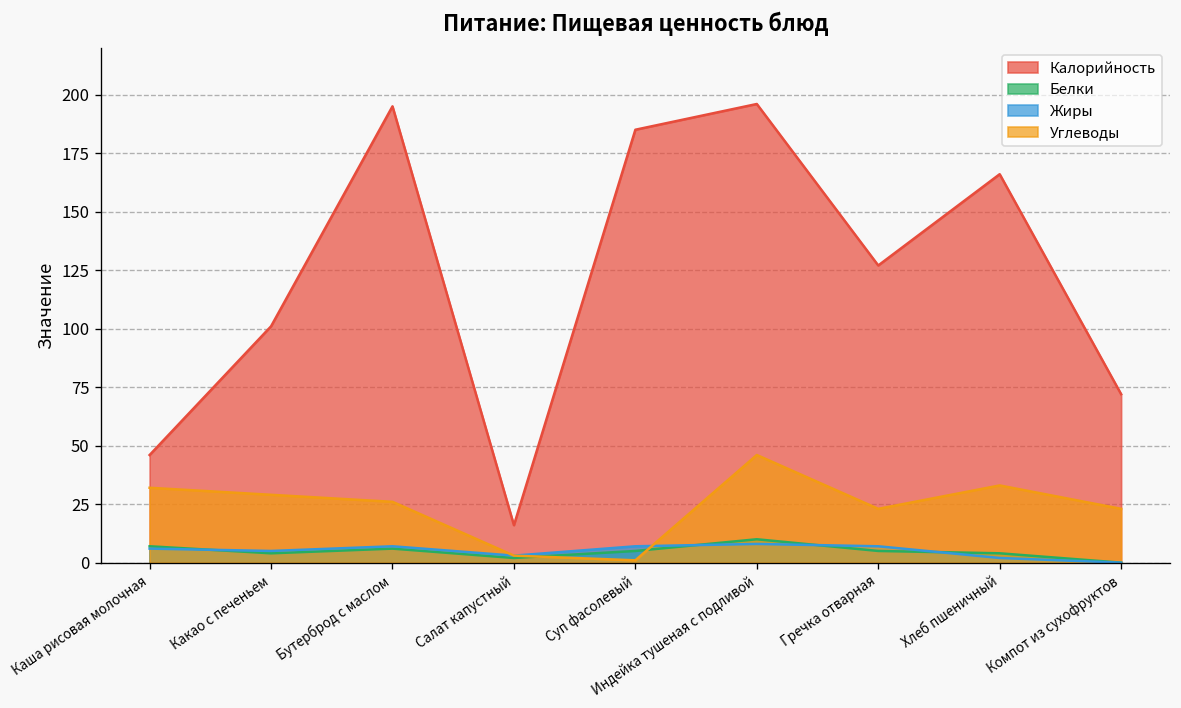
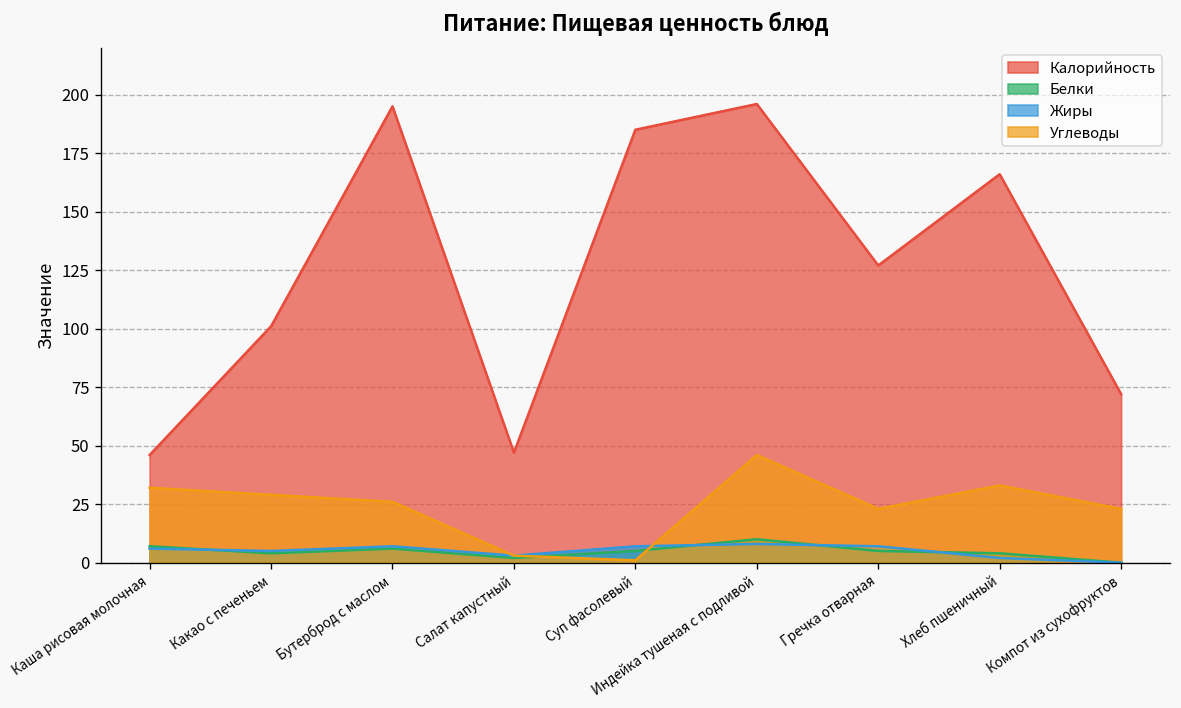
Калорийность, Салат капустный: 16 -> 47
